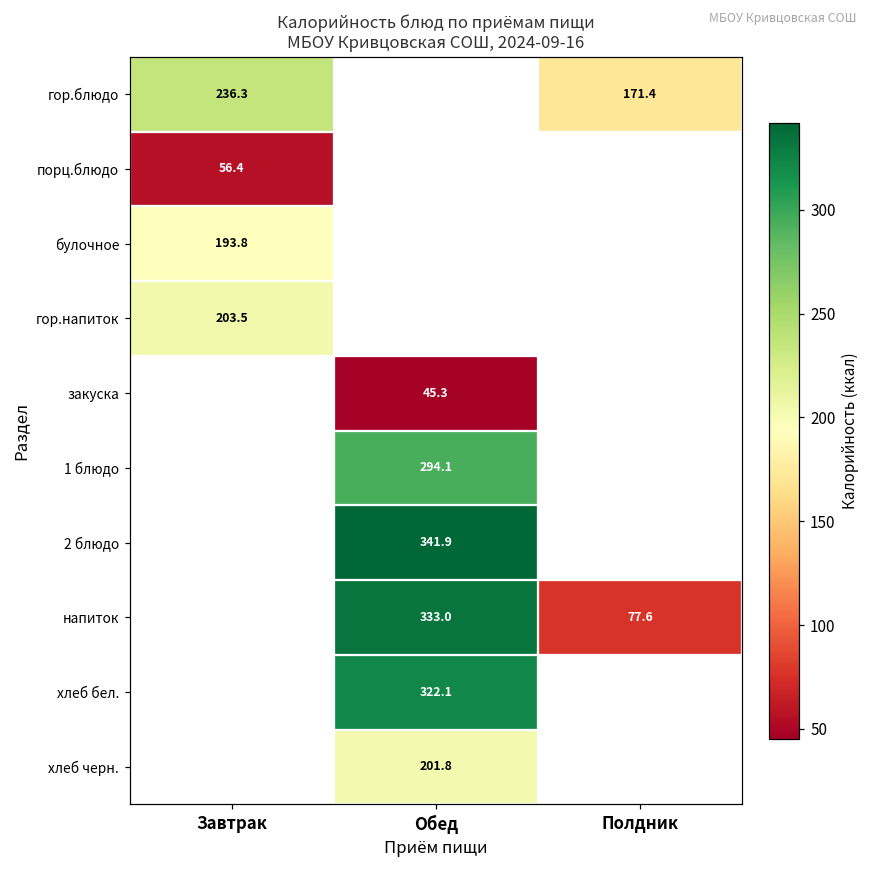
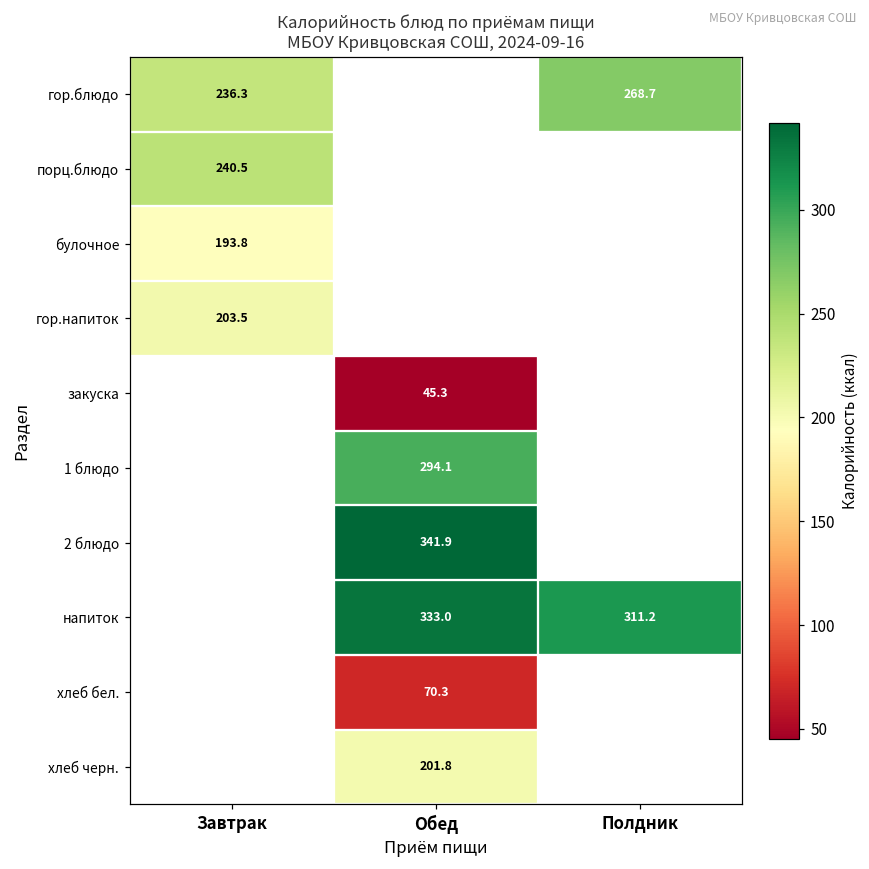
гор.блюдо, Полдник: 171.4 -> 268.7
порц.блюдо, Завтрак: 56.4 -> 240.5
напиток, Полдник: 77.6 -> 311.2
хлеб бел., Обед: 322.1 -> 70.3
